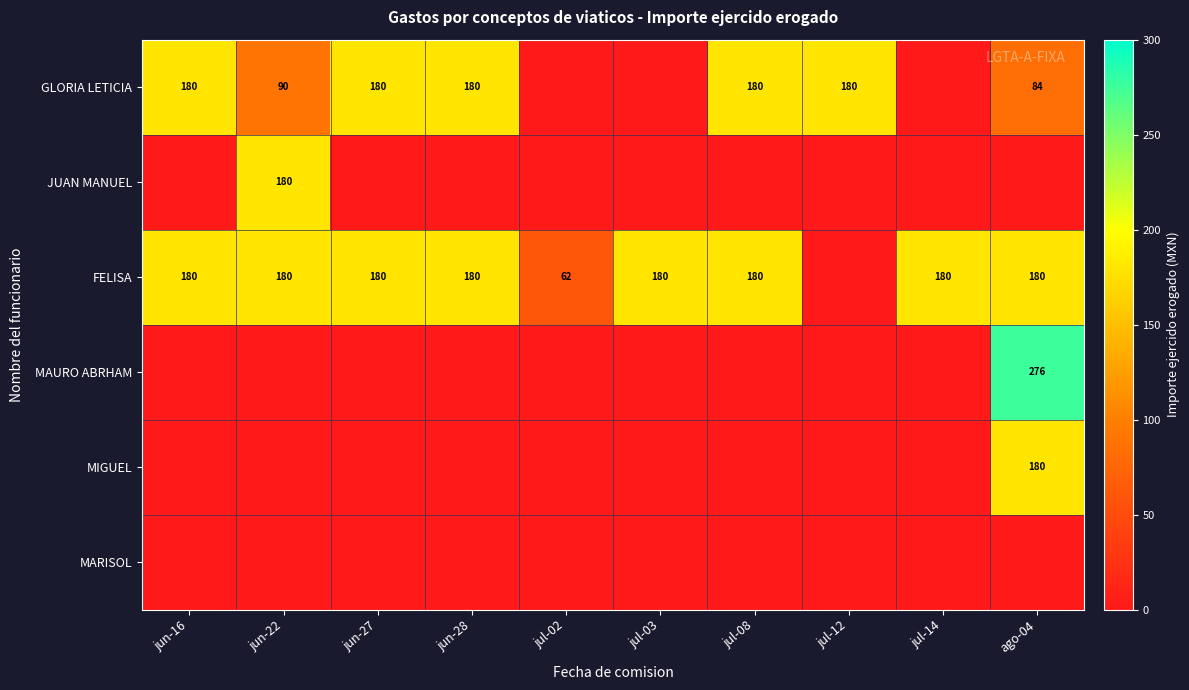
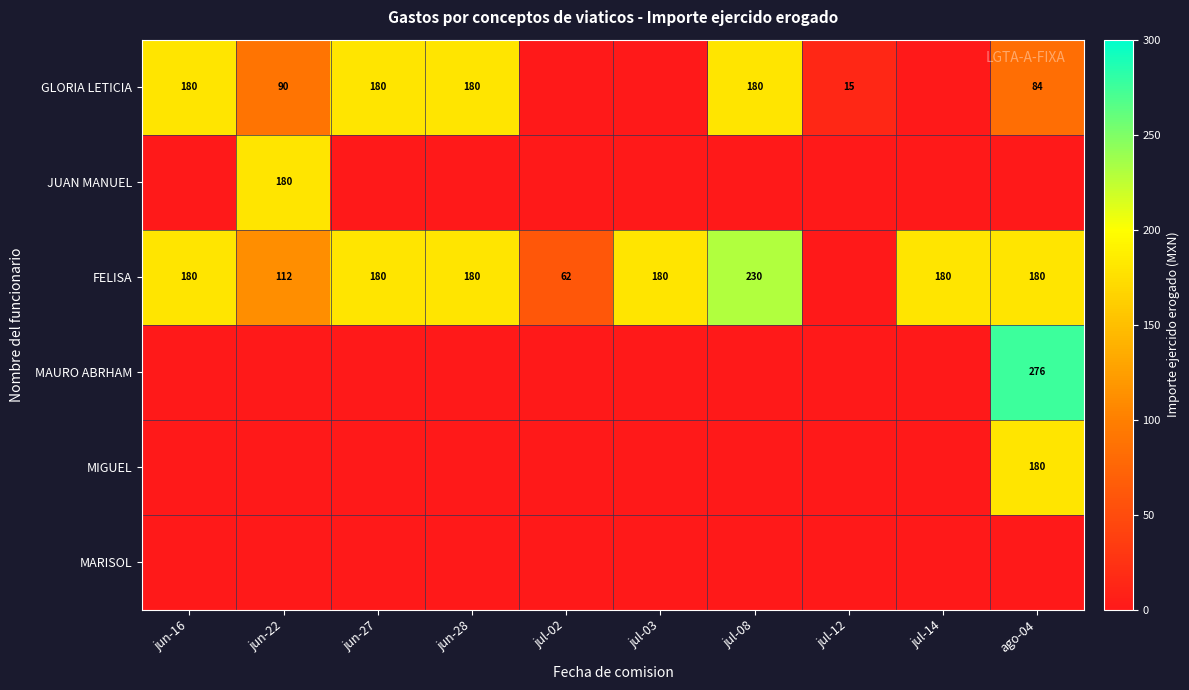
GLORIA LETICIA, jul-12: 180 -> 15
FELISA, jun-22: 180 -> 112
FELISA, jul-08: 180 -> 230
